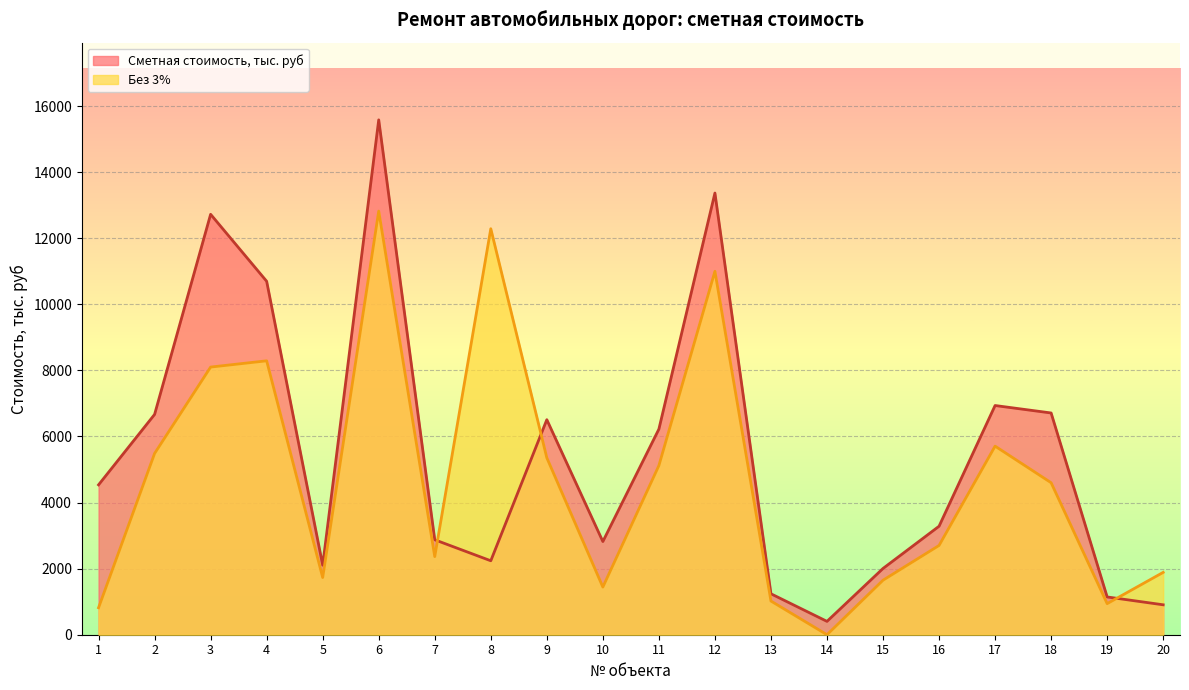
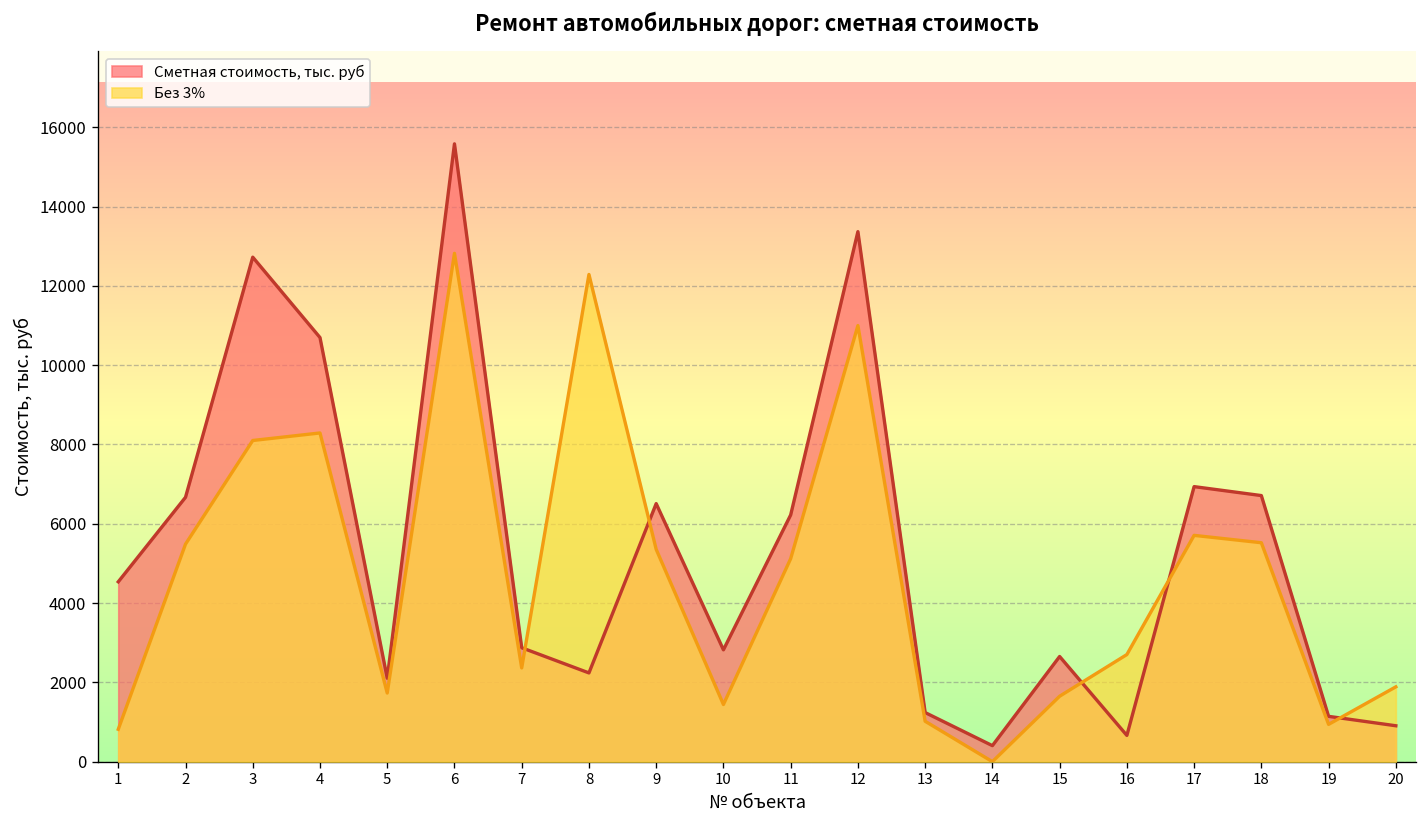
Сметная стоимость, тыс. руб, 15: 2000 -> 2700
Сметная стоимость, тыс. руб, 16: 3300 -> 700
Без 3%, 18: 4600 -> 5500
